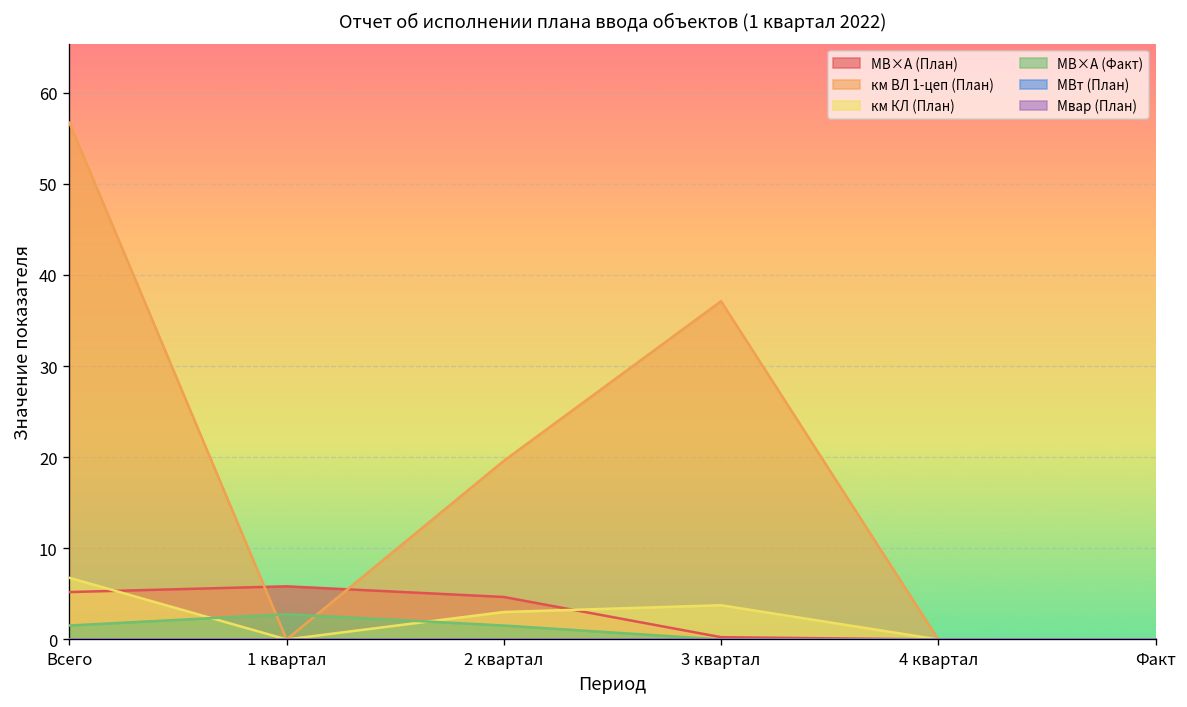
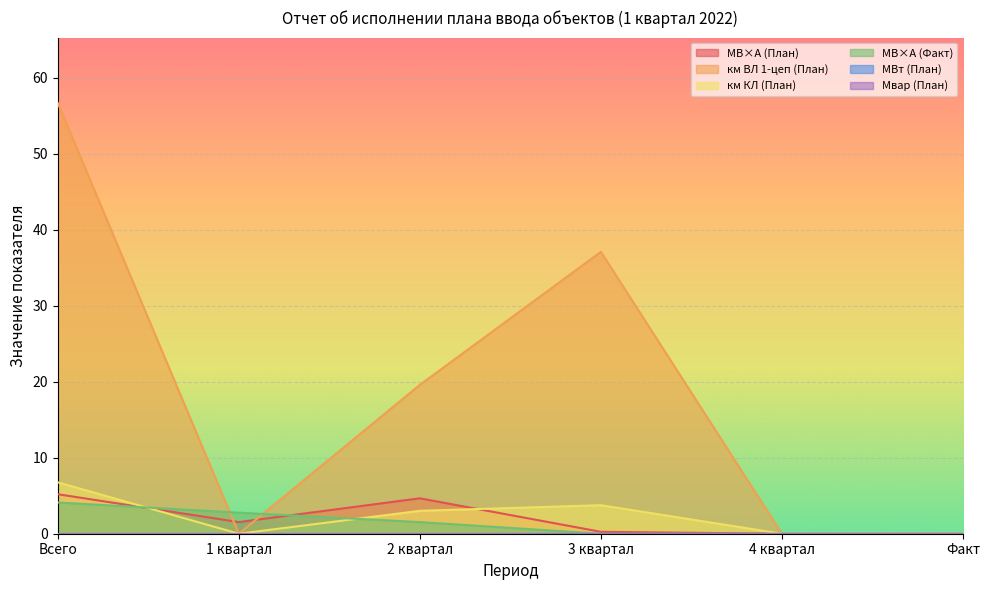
МВ×А (Факт), Всего: 2 -> 4
МВ×А (План), 1 квартал: 6 -> 2
